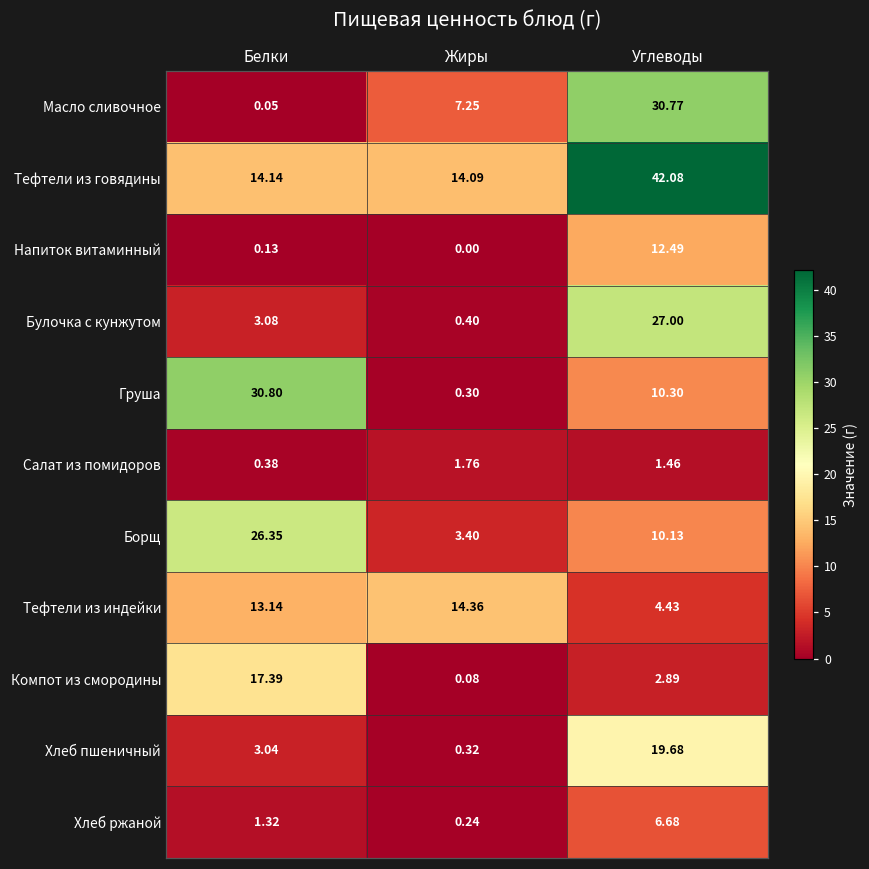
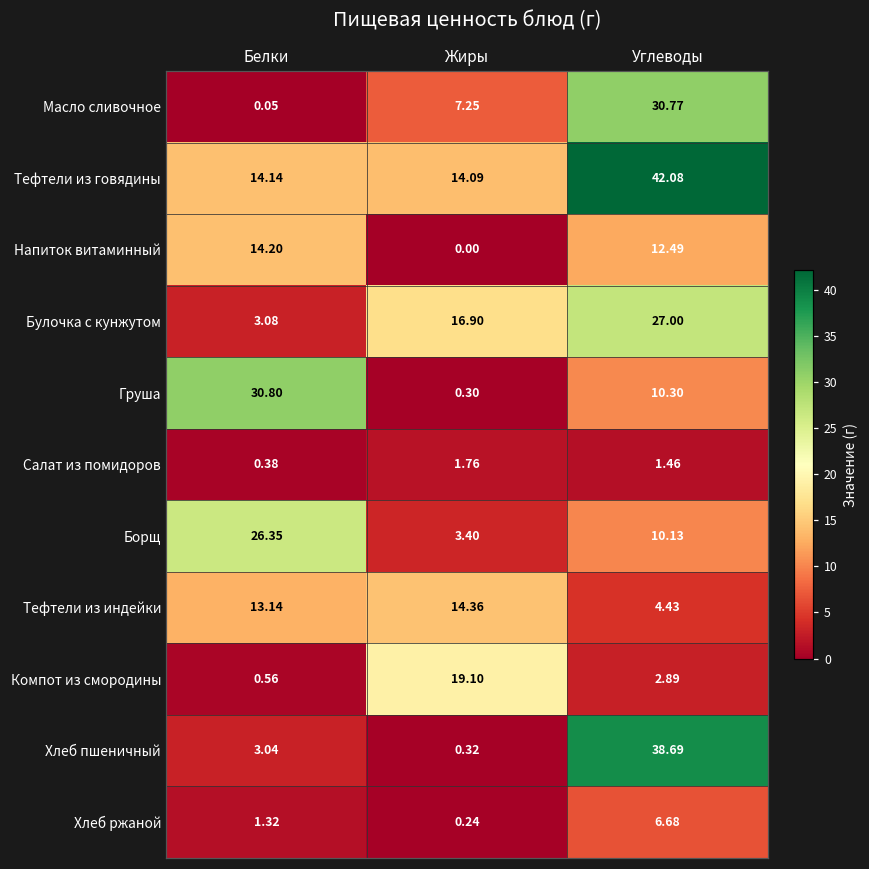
Напиток витаминный, Белки: 0.13 -> 14.20
Булочка с кунжутом, Жиры: 0.40 -> 16.90
Компот из смородины, Белки: 17.39 -> 0.56
Компот из смородины, Жиры: 0.08 -> 19.10
Хлеб пшеничный, Углеводы: 19.68 -> 38.69
